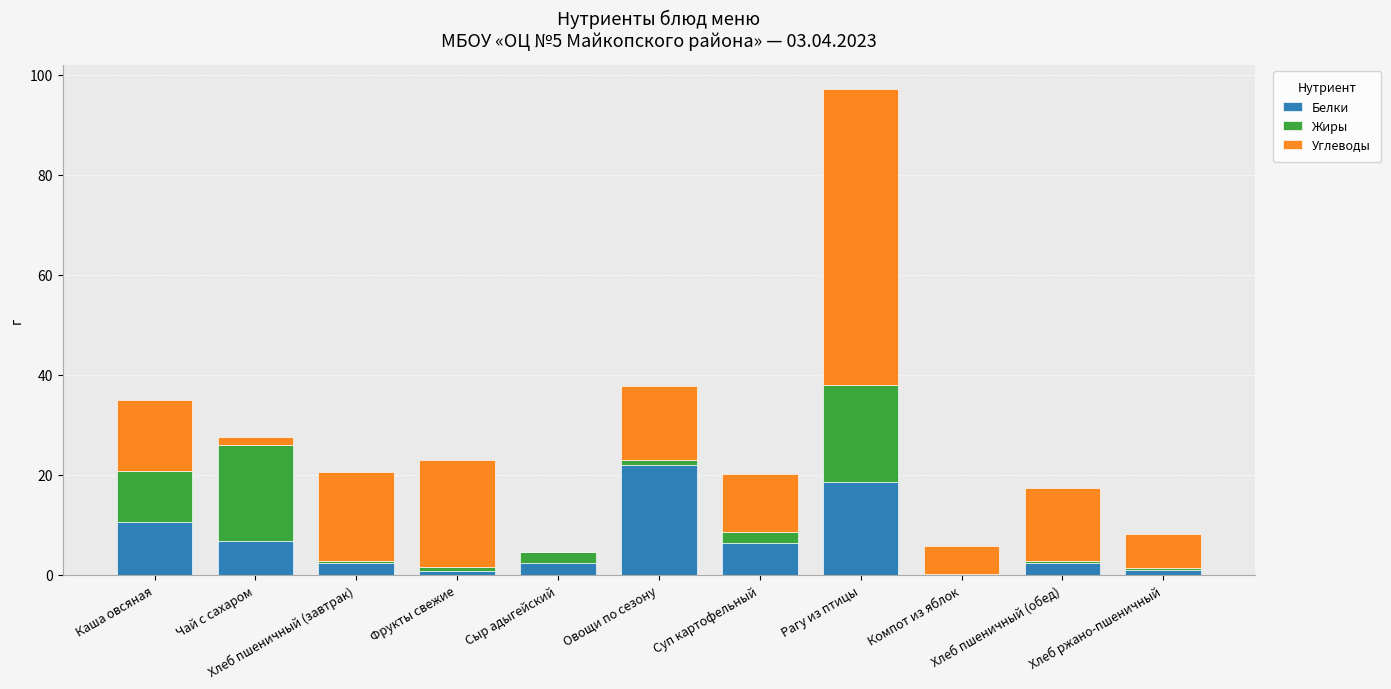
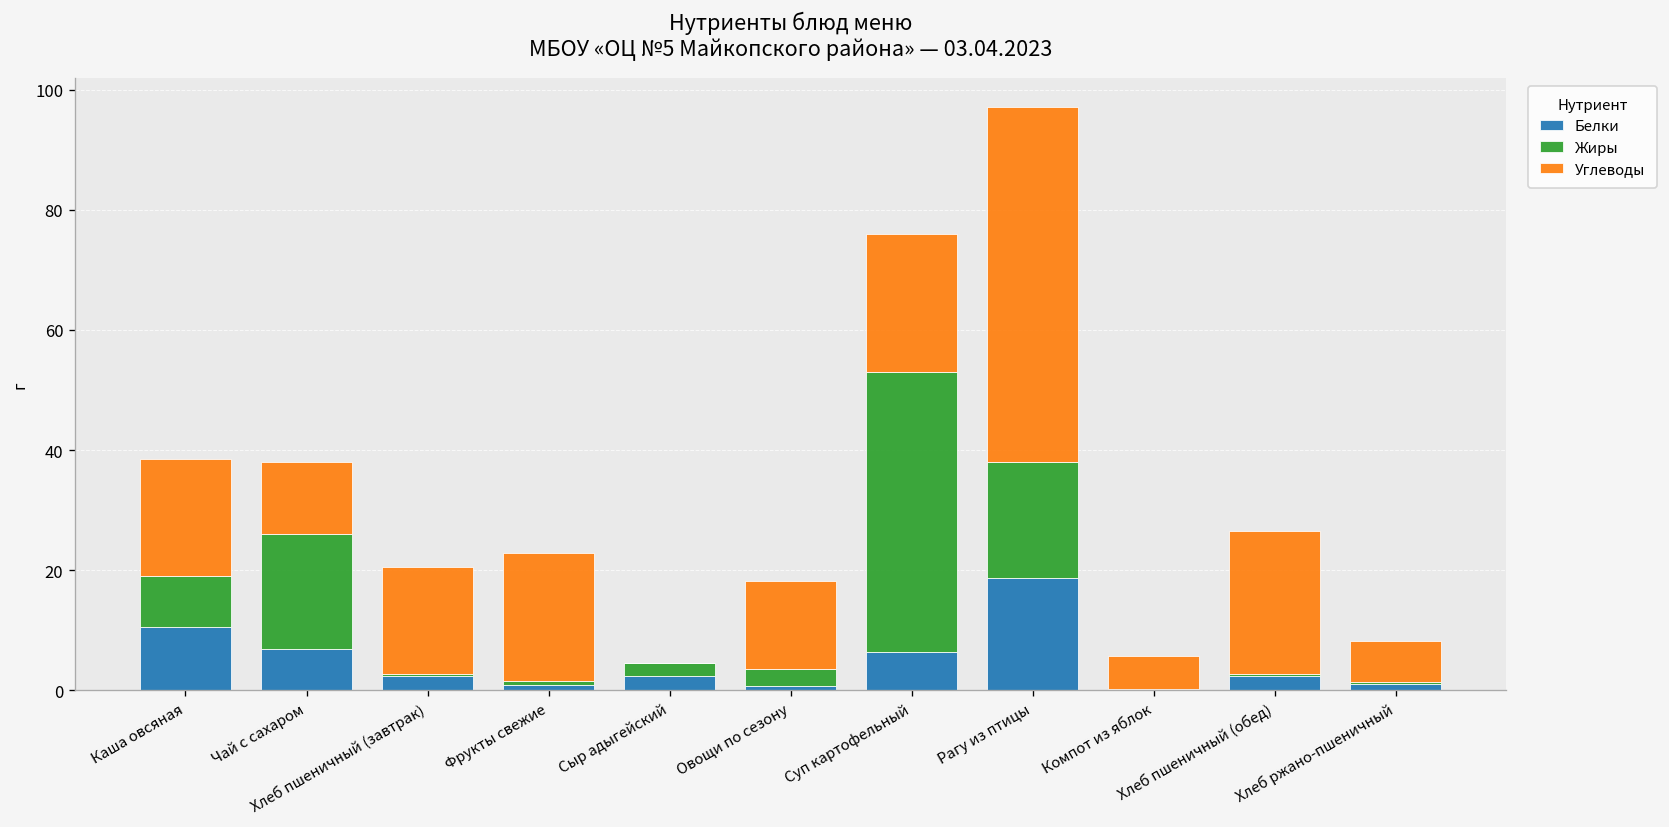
Жиры, Каша овсяная: 10 -> 9
Углеводы, Каша овсяная: 14 -> 19
Углеводы, Чай с сахаром: 2 -> 12
Белки, Овощи по сезону: 22 -> 1
Жиры, Овощи по сезону: 1 -> 3
Жиры, Суп картофельный: 2 -> 47
Углеводы, Суп картофельный: 12 -> 23
Углеводы, Хлеб пшеничный (обед): 15 -> 24
